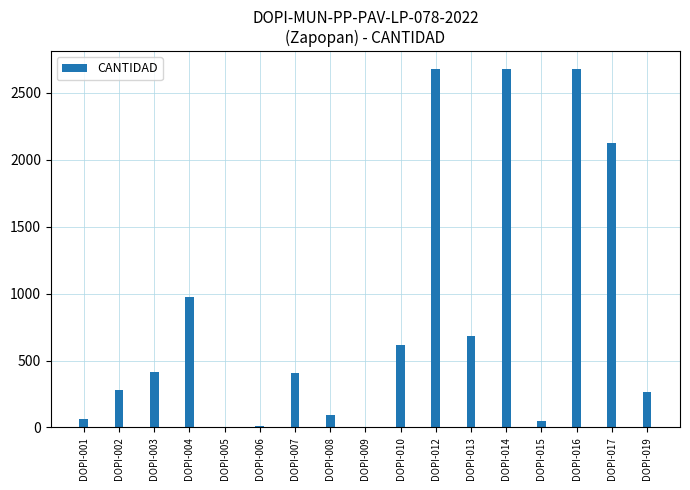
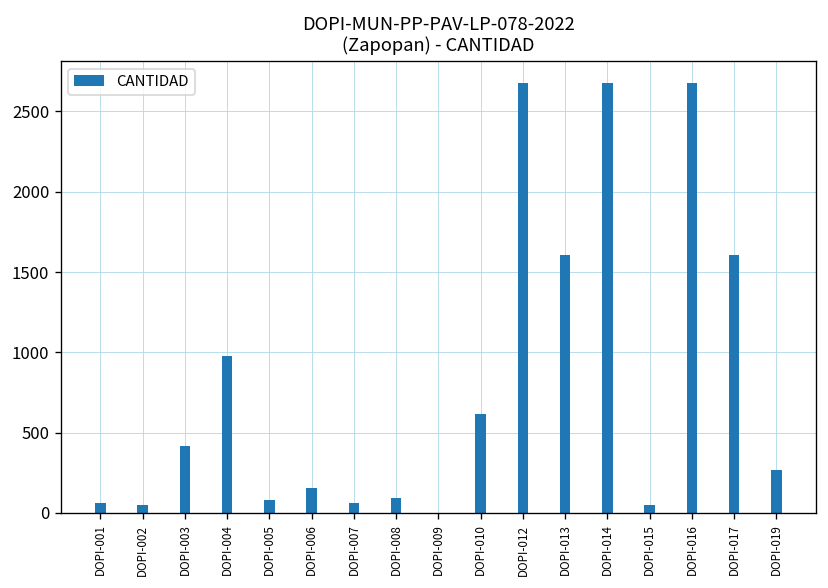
DOPI-002: 280 -> 50
DOPI-005: 0 -> 80
DOPI-006: 10 -> 160
DOPI-007: 400 -> 60
DOPI-013: 690 -> 1610
DOPI-017: 2130 -> 1610
